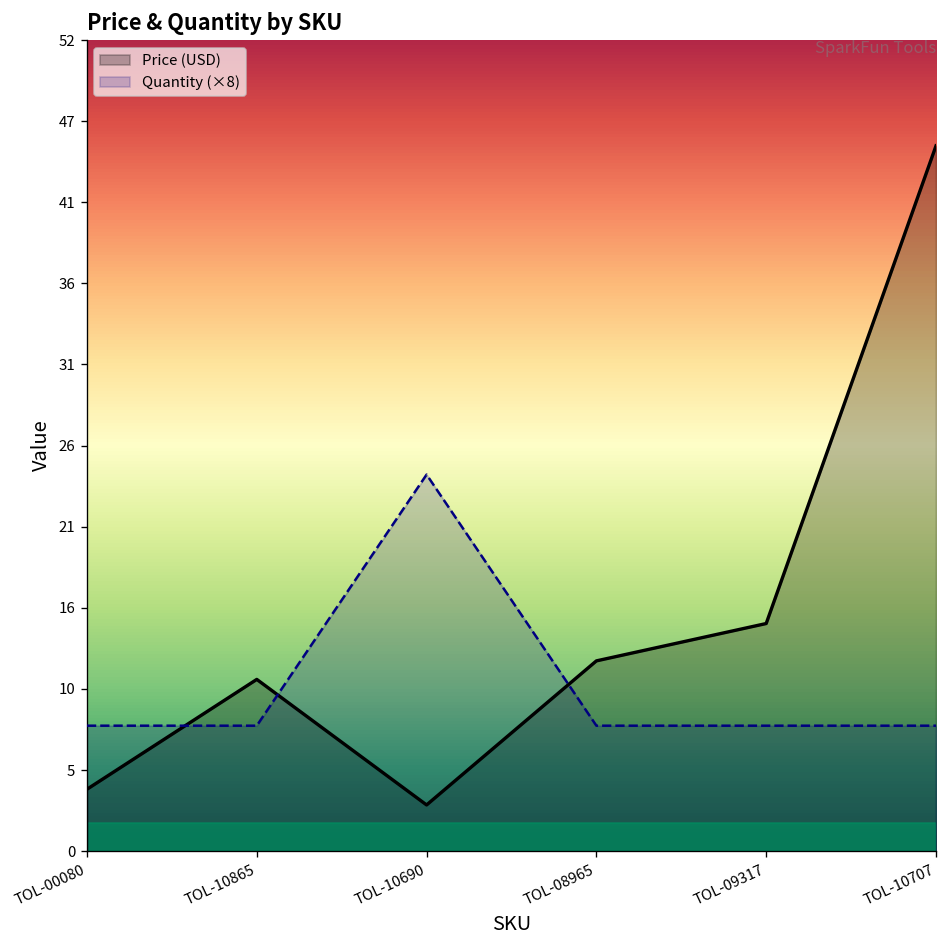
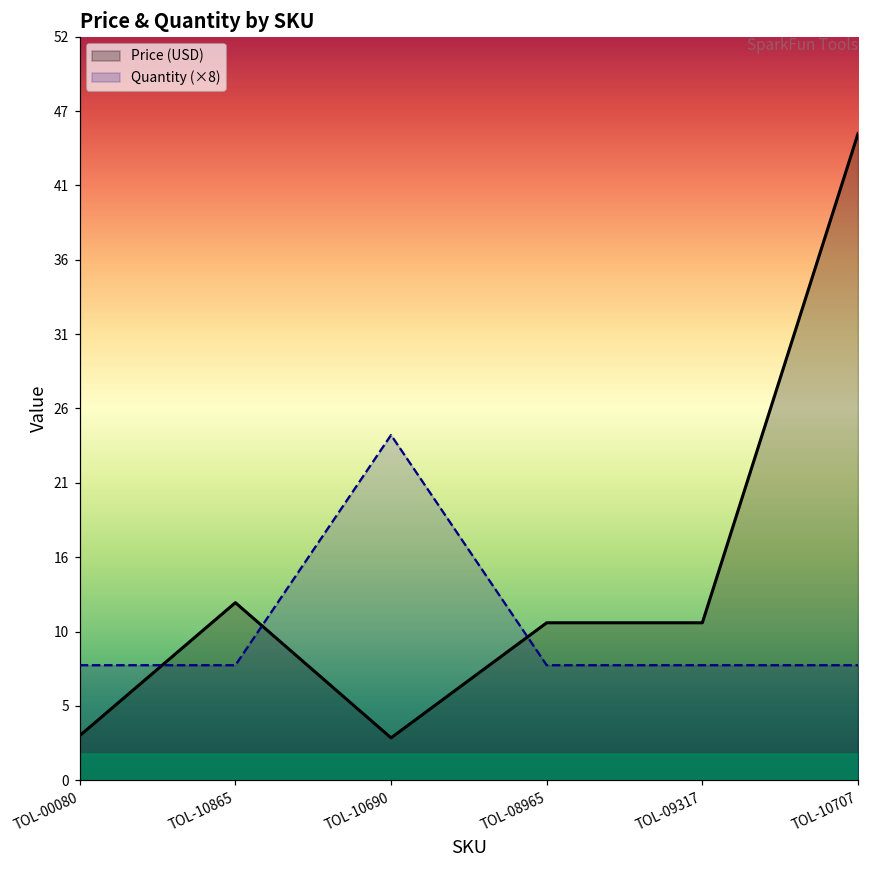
Price (USD), TOL-00080: 4.0 -> 3.1
Price (USD), TOL-10865: 11.0 -> 12.4
Price (USD), TOL-08965: 12.1 -> 11.0
Price (USD), TOL-09317: 14.5 -> 11.0
